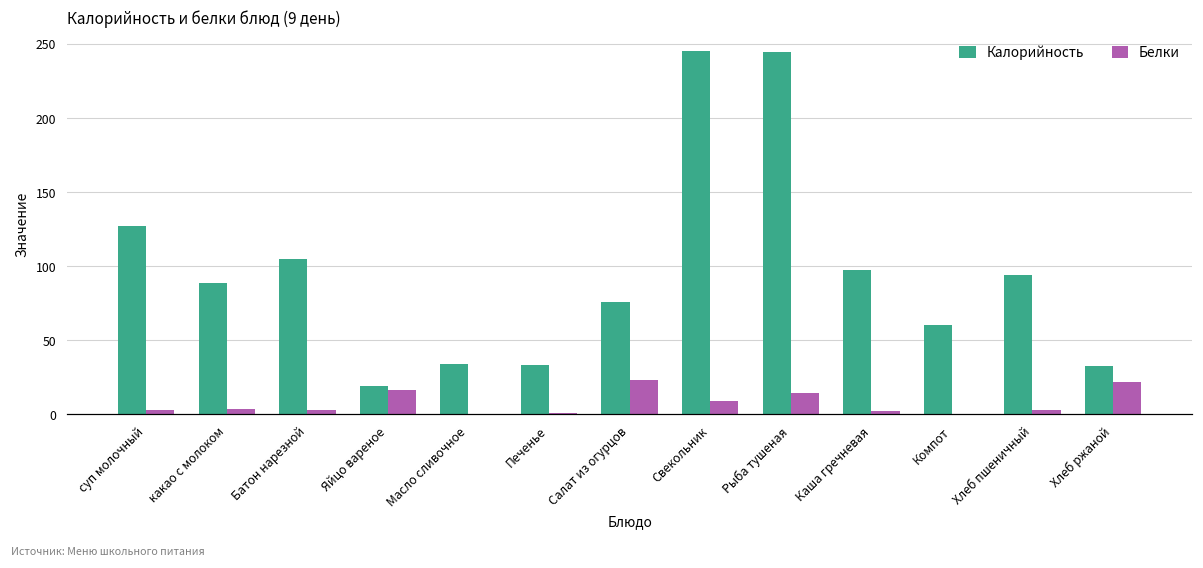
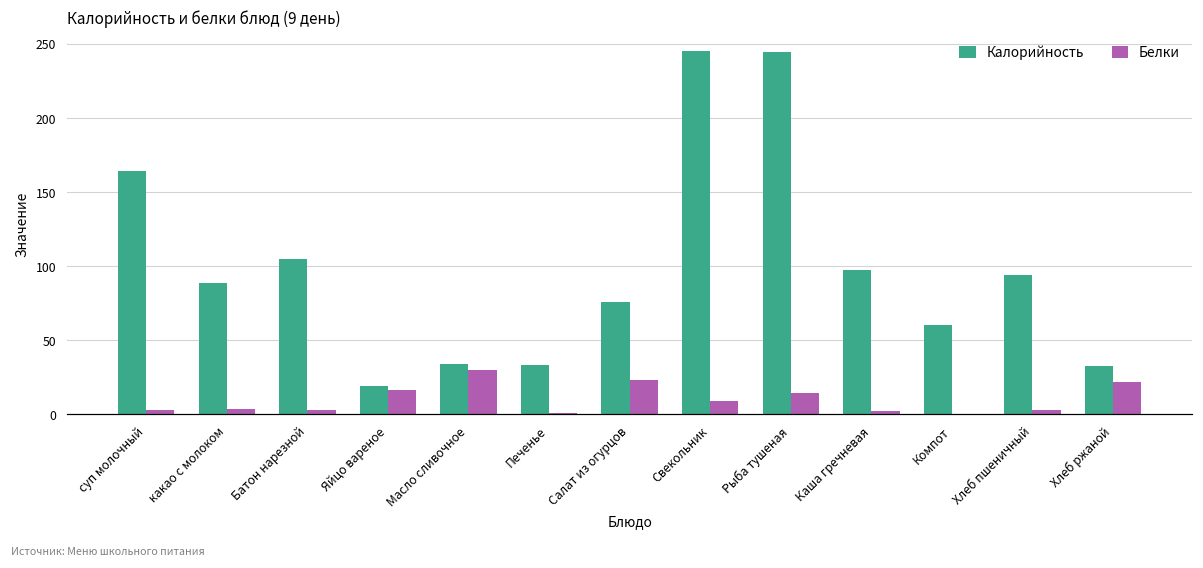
Калорийность, суп молочный: 127 -> 164
Белки, Масло сливочное: 0 -> 30
